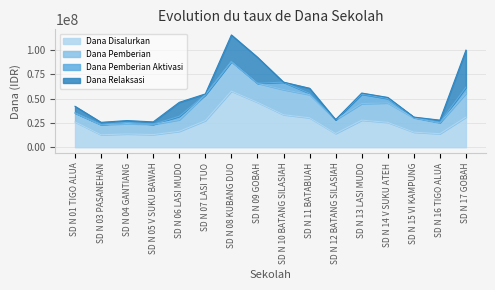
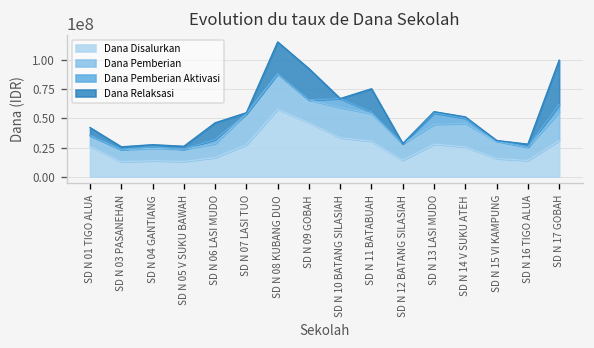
Dana Relaksasi, SD N 11 BATABUAH: 10000000 -> 20000000
